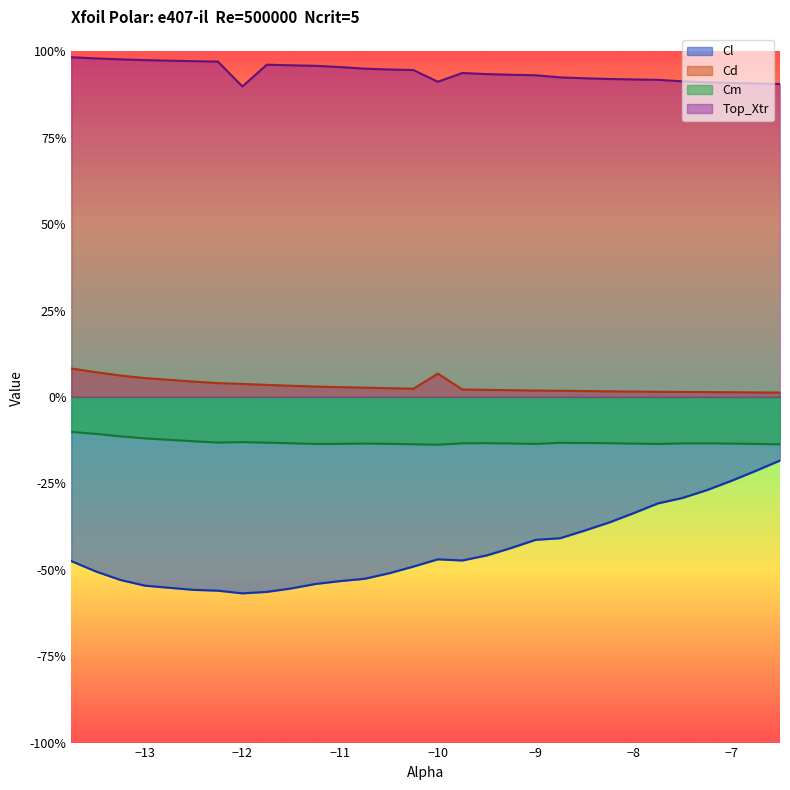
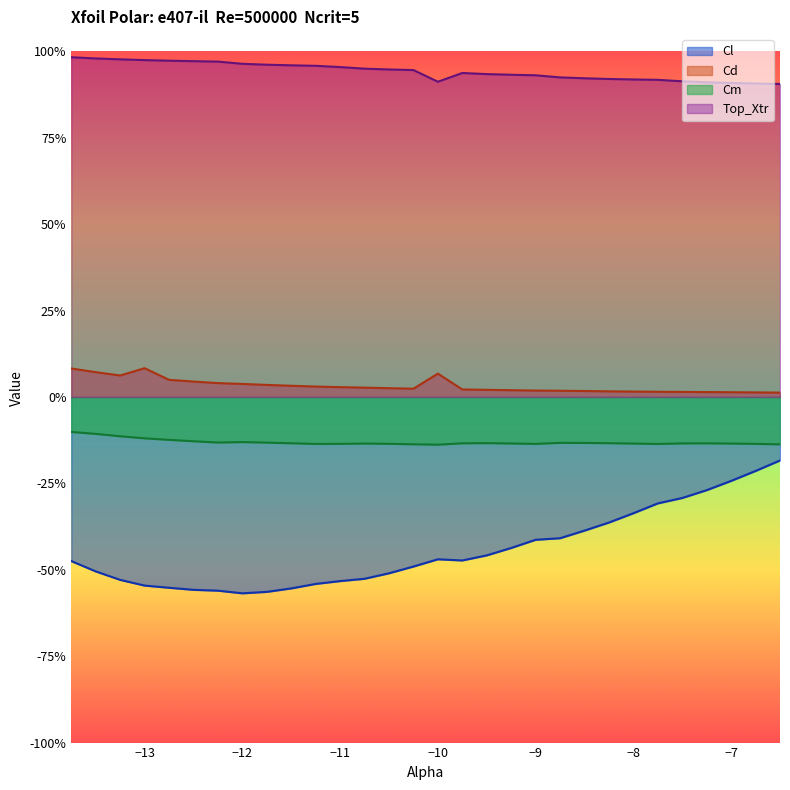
Cd, −13: 5% -> 8%
Top_Xtr, −12: 90% -> 96%
